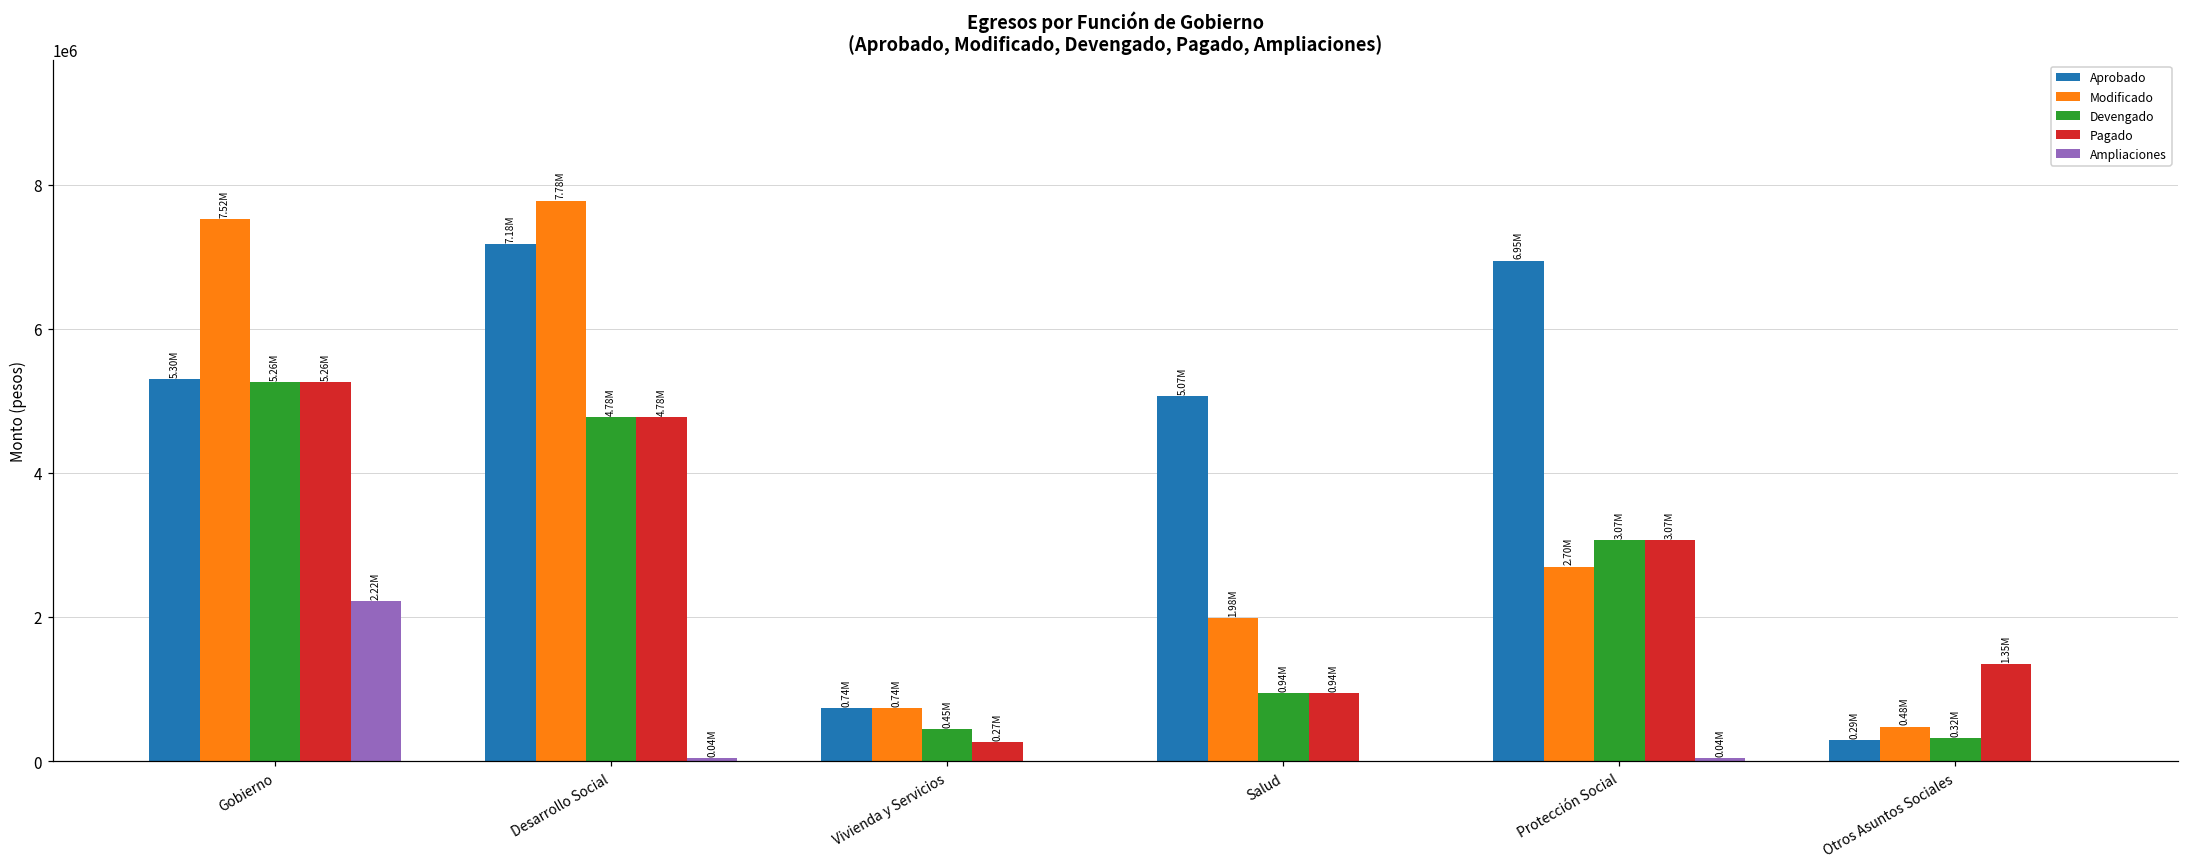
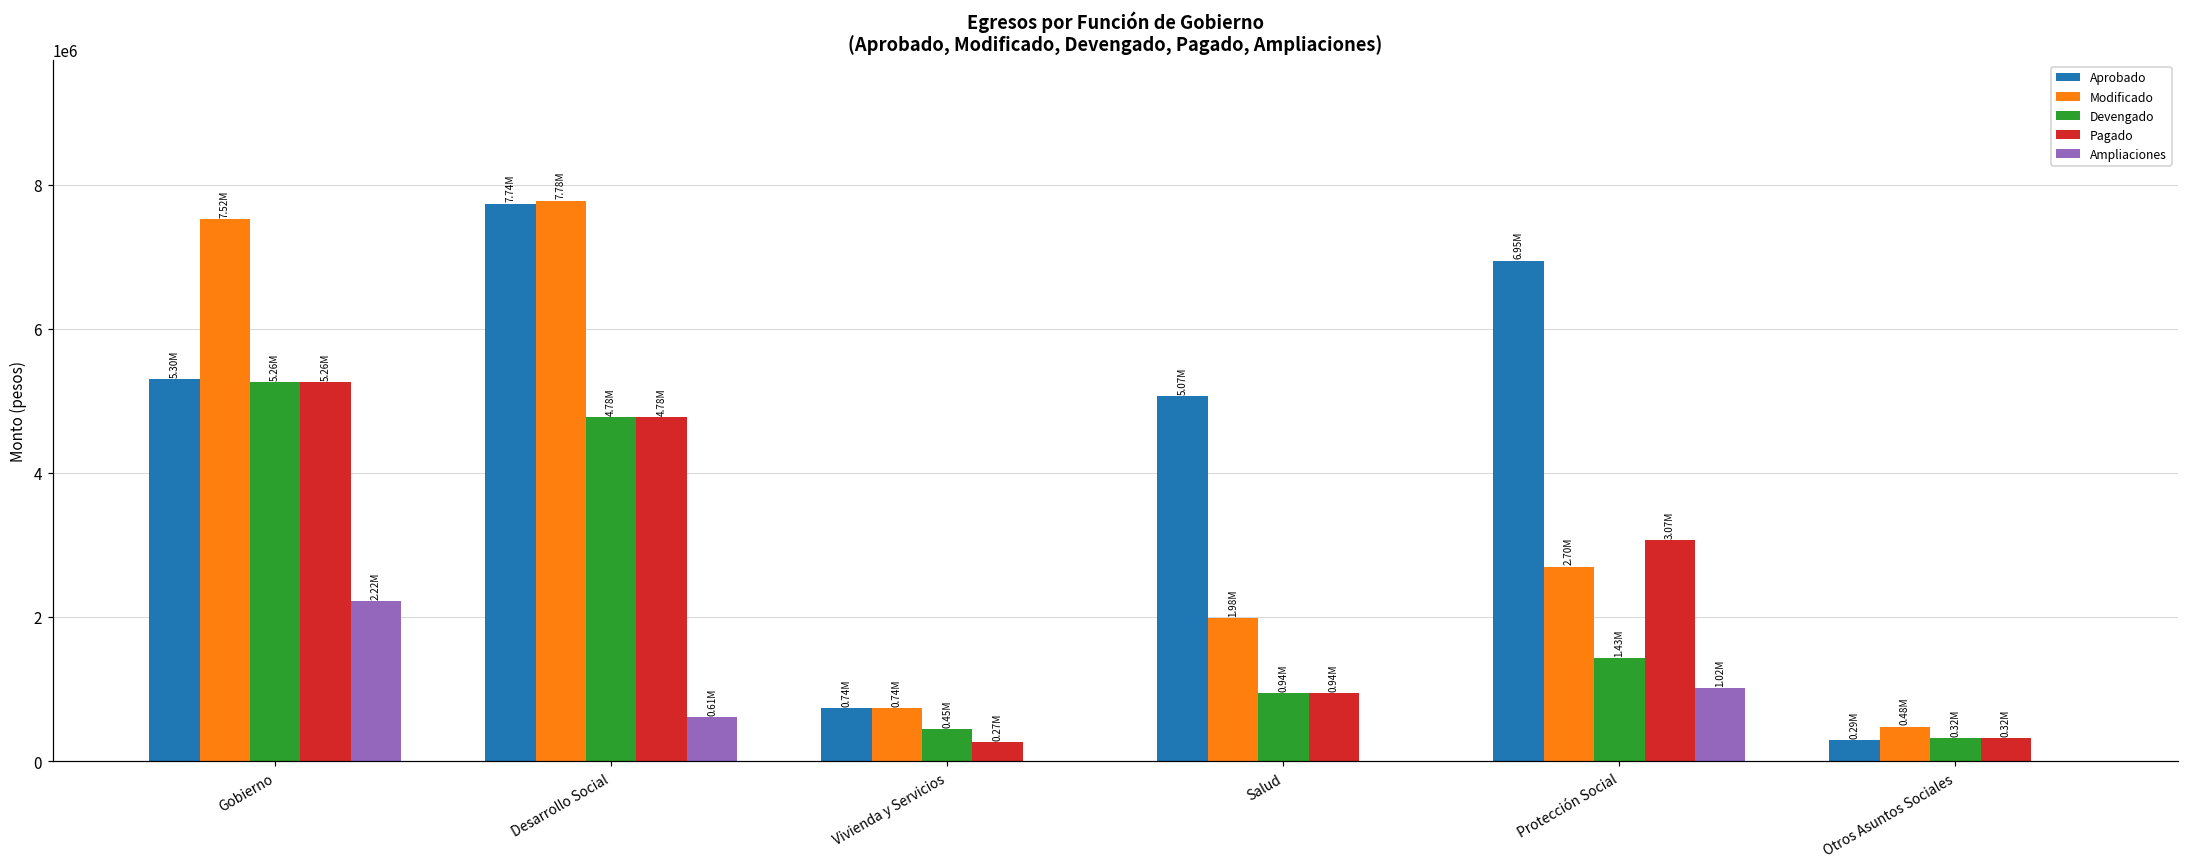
Aprobado, Desarrollo Social: 7.18M -> 7.74M
Ampliaciones, Desarrollo Social: 0.04M -> 0.61M
Devengado, Protección Social: 3.07M -> 1.43M
Ampliaciones, Protección Social: 0.04M -> 1.02M
Pagado, Otros Asuntos Sociales: 1.35M -> 0.32M
